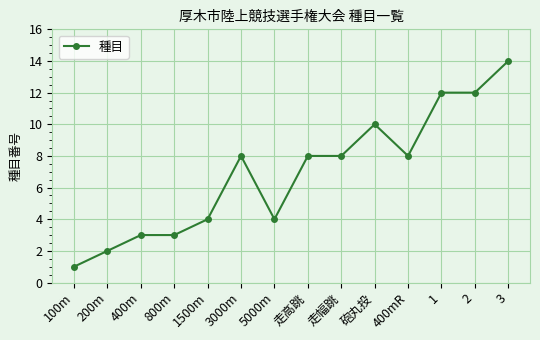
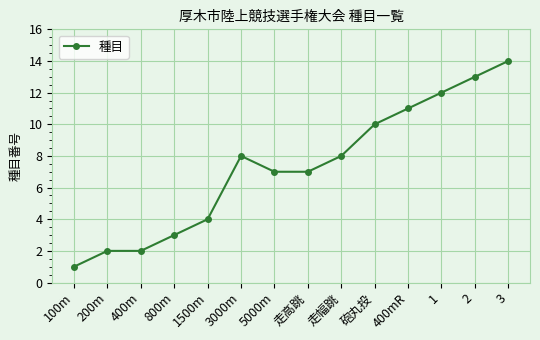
400m: 3 -> 2
5000m: 4 -> 7
走高跳: 8 -> 7
400mR: 8 -> 11
2: 12 -> 13
